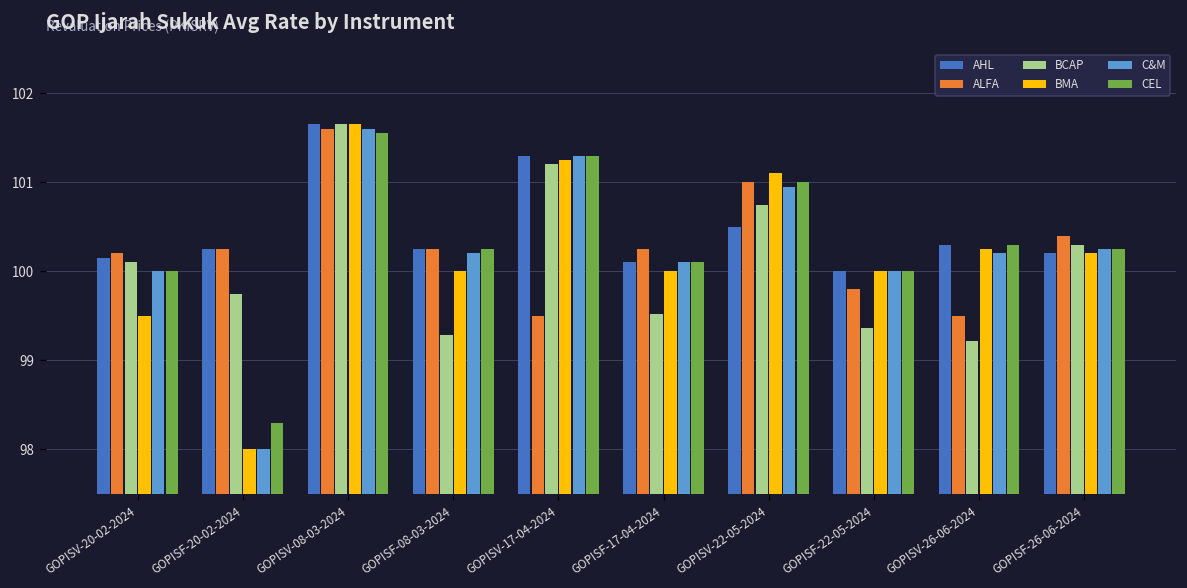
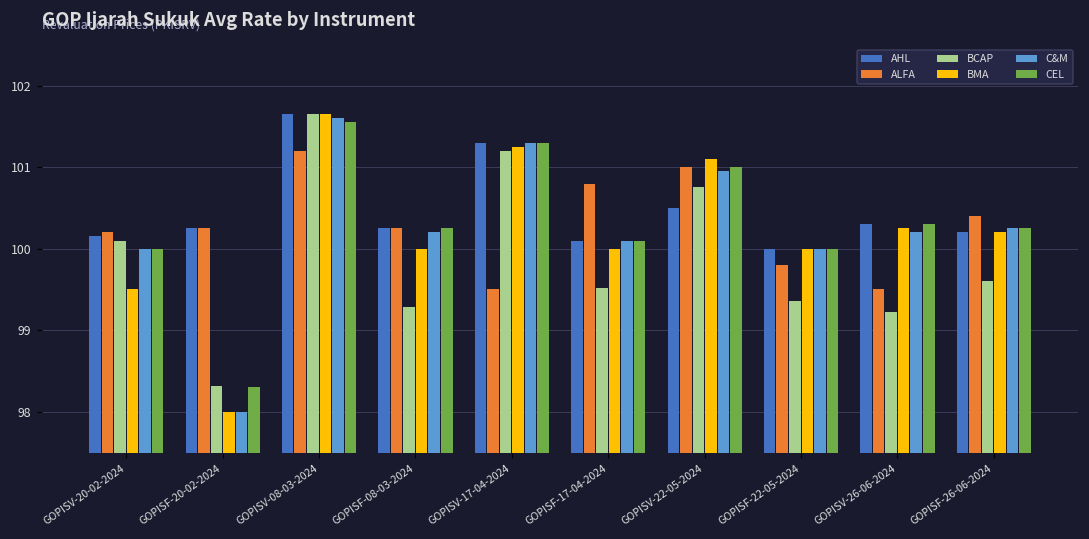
BCAP, GOPISF-20-02-2024: 99.8 -> 98.3
ALFA, GOPISV-08-03-2024: 101.6 -> 101.2
ALFA, GOPISF-17-04-2024: 100.3 -> 100.8
BCAP, GOPISF-26-06-2024: 100.3 -> 99.6
